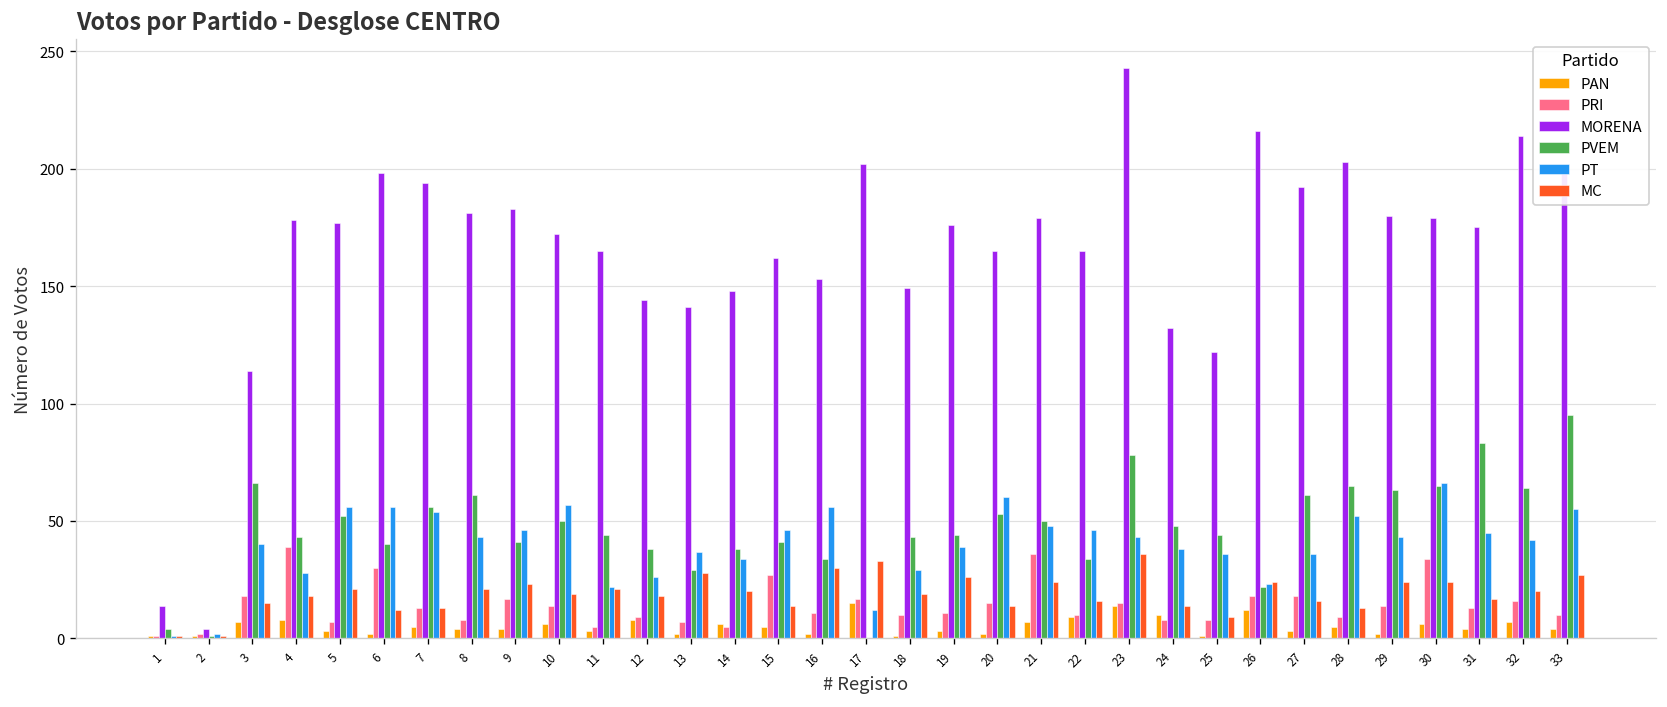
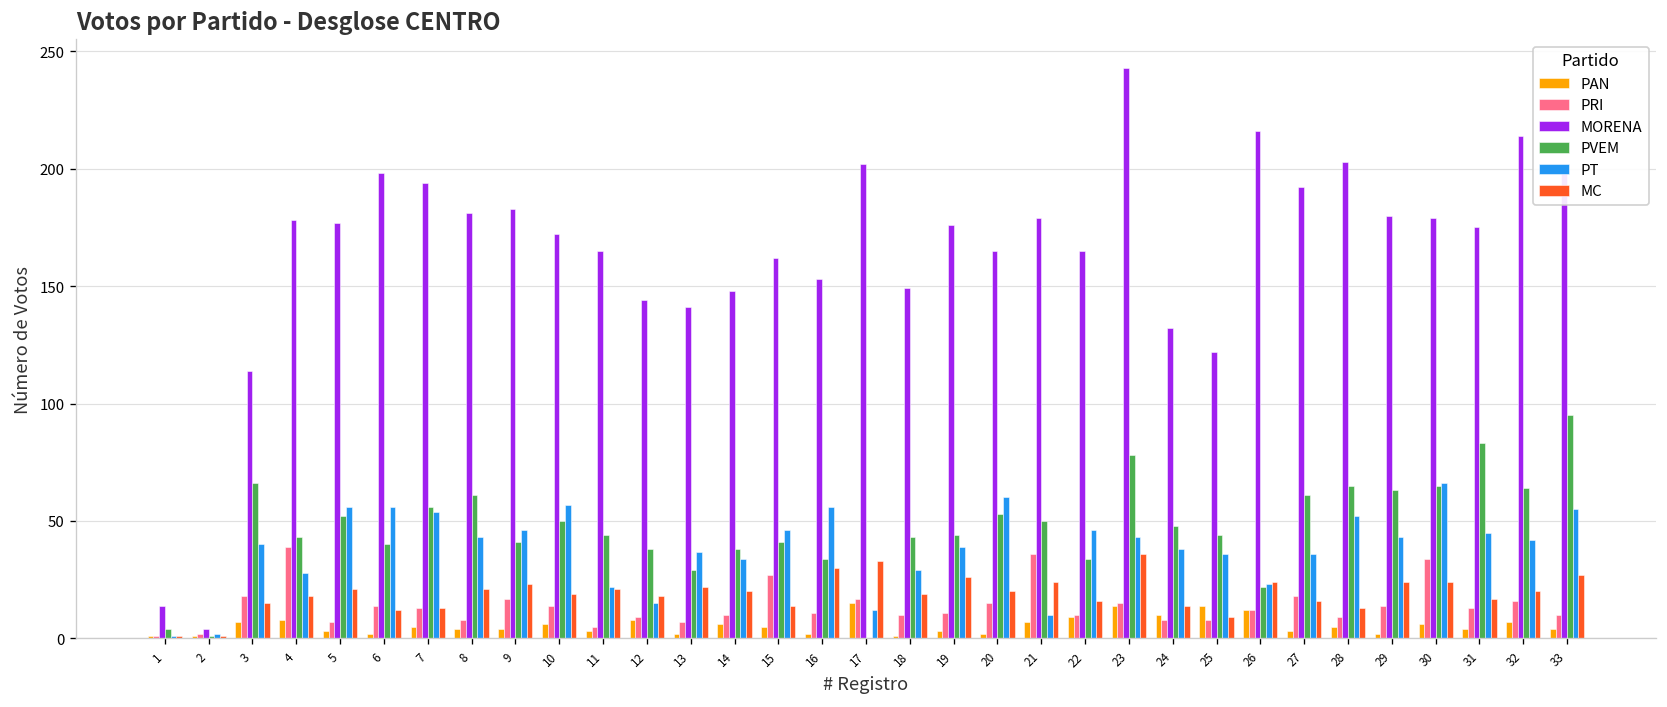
PRI, 6: 30 -> 14
PT, 12: 26 -> 15
MC, 13: 28 -> 22
PRI, 14: 5 -> 10
MC, 20: 14 -> 20
PT, 21: 48 -> 10
PAN, 25: 1 -> 14
PRI, 26: 18 -> 12
